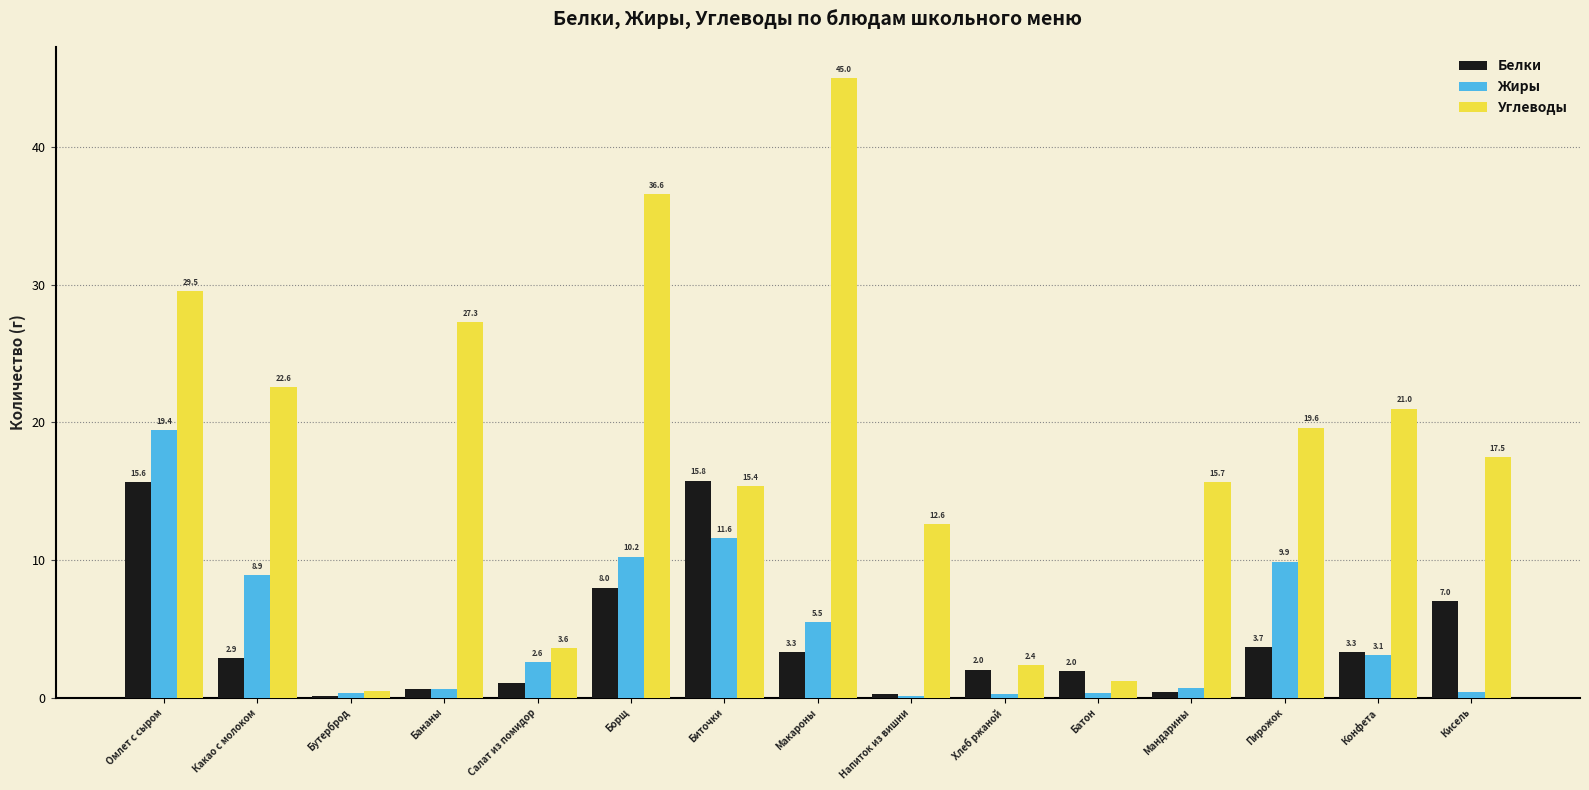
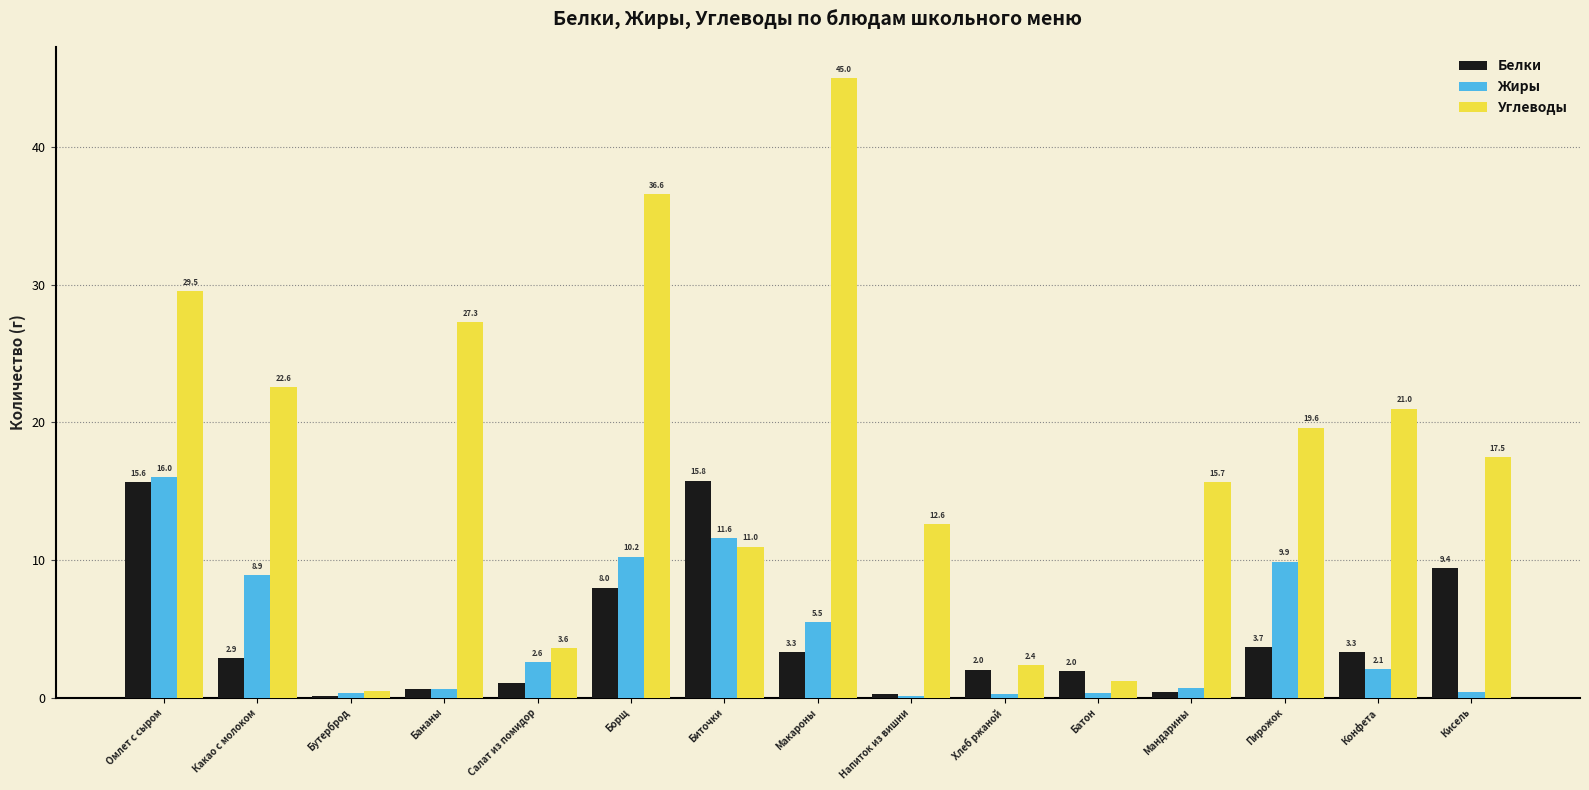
Жиры, Омлет с сыром: 19.4 -> 16.0
Углеводы, Биточки: 15.4 -> 11.0
Жиры, Конфета: 3.1 -> 2.1
Белки, Кисель: 7.0 -> 9.4
